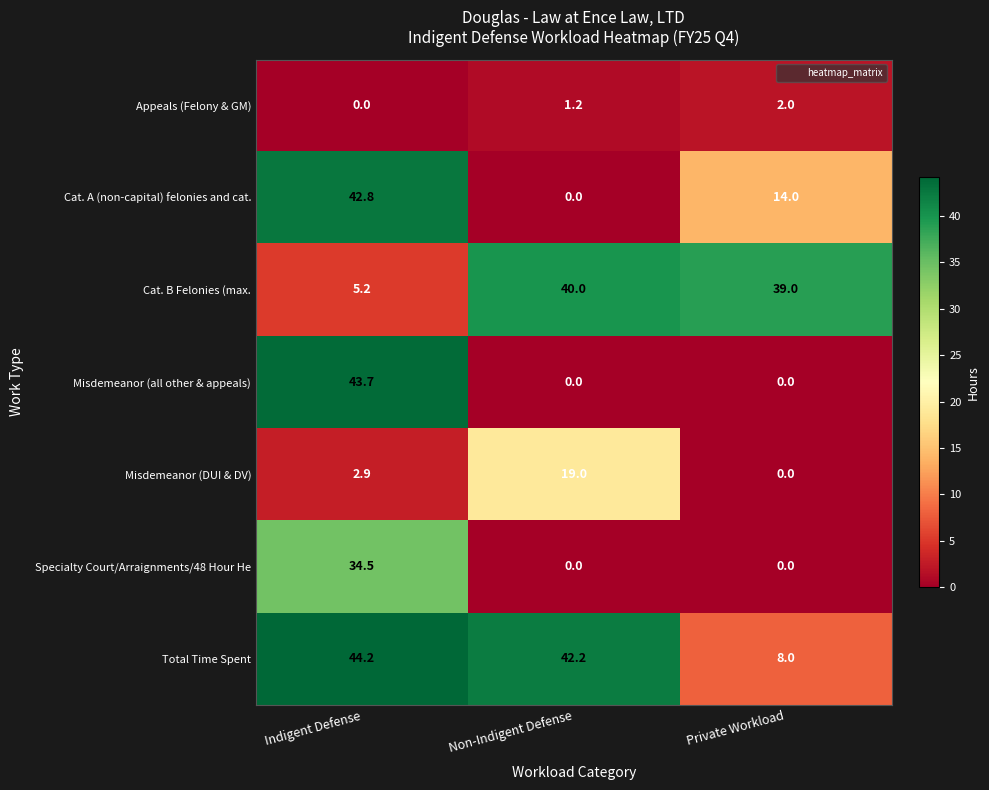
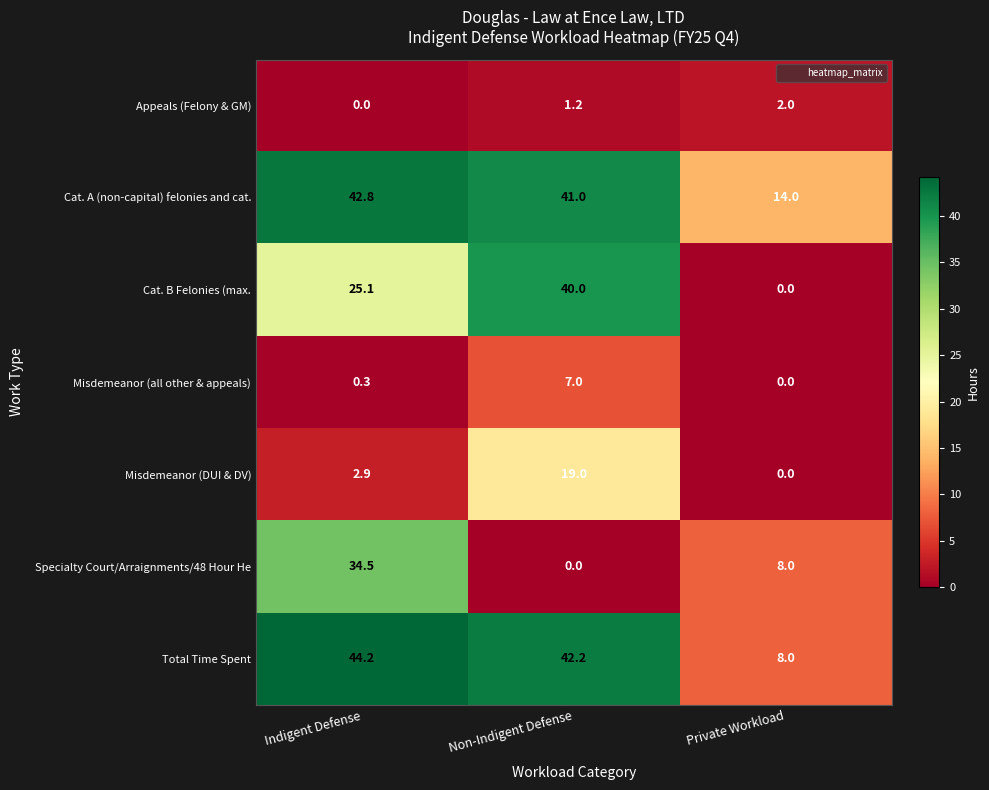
Cat. A (non-capital) felonies and cat., Non-Indigent Defense: 0.0 -> 41.0
Cat. B Felonies (max., Indigent Defense: 5.2 -> 25.1
Cat. B Felonies (max., Private Workload: 39.0 -> 0.0
Misdemeanor (all other & appeals), Indigent Defense: 43.7 -> 0.3
Misdemeanor (all other & appeals), Non-Indigent Defense: 0.0 -> 7.0
Specialty Court/Arraignments/48 Hour He, Private Workload: 0.0 -> 8.0
